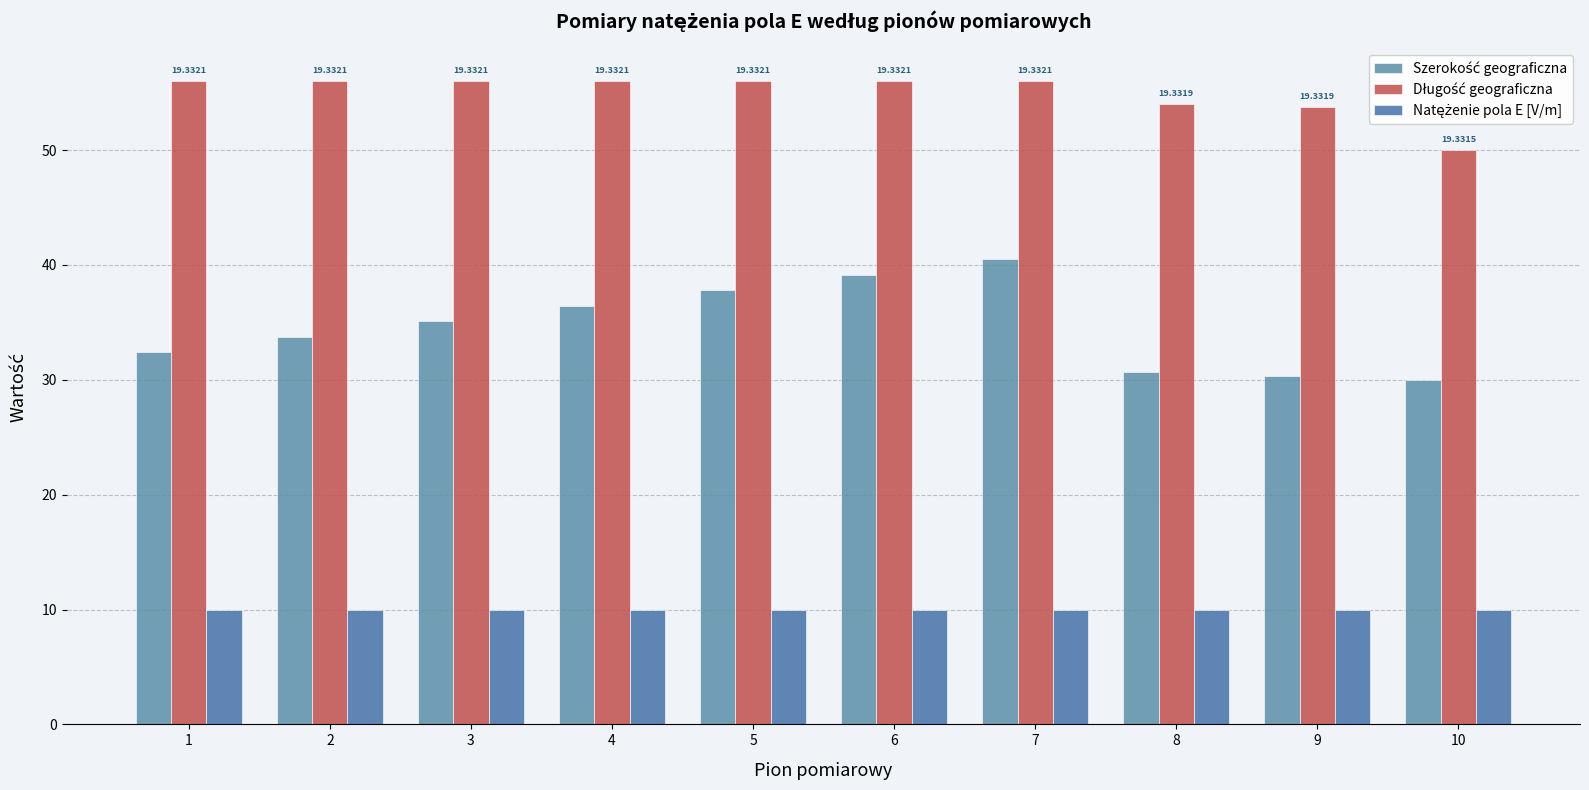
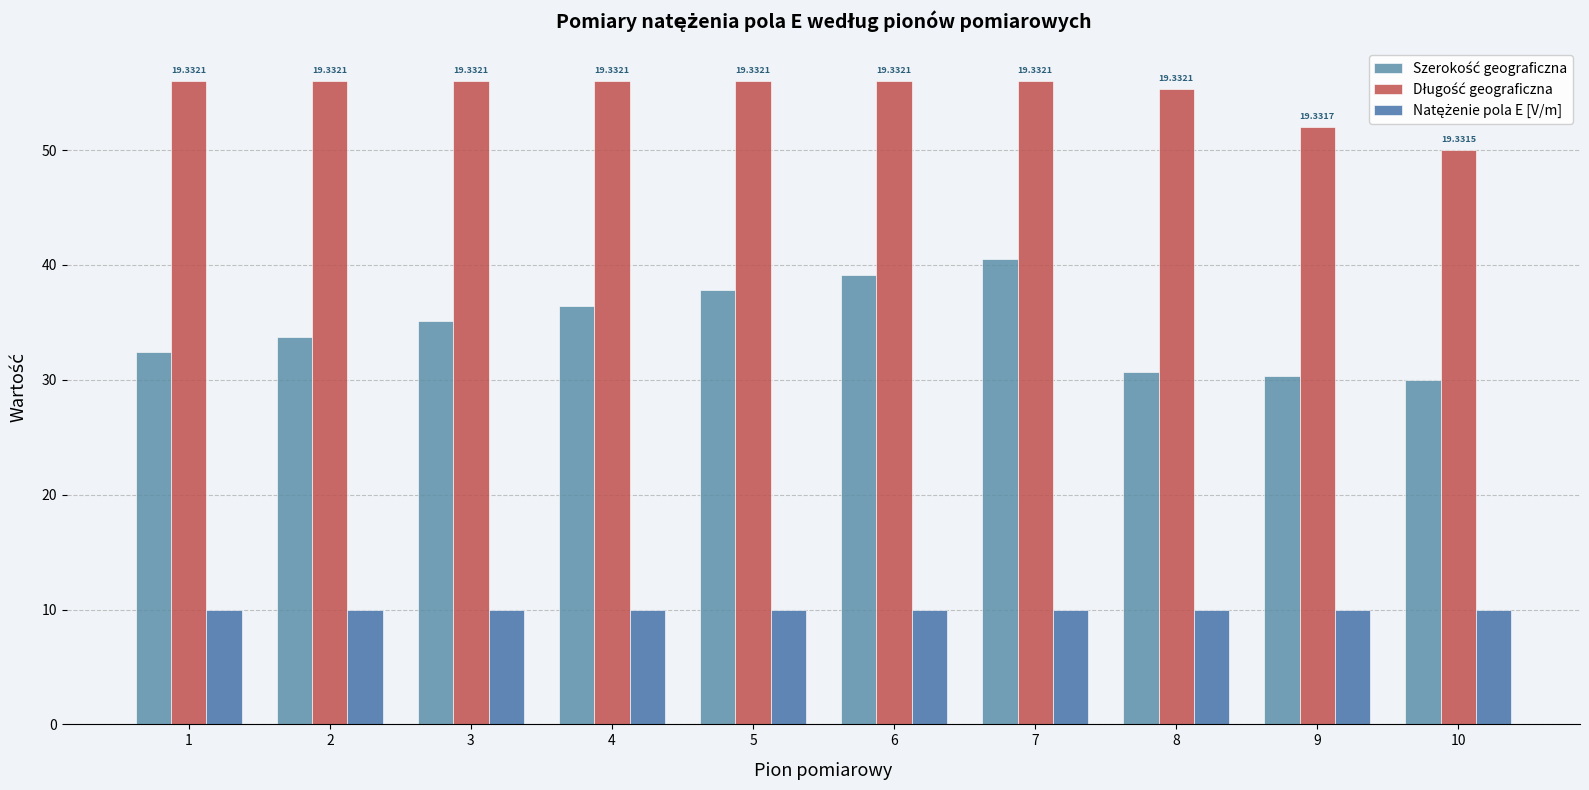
Długość geograficzna, 8: 19.3319 -> 19.3321
Długość geograficzna, 9: 19.3319 -> 19.3317
